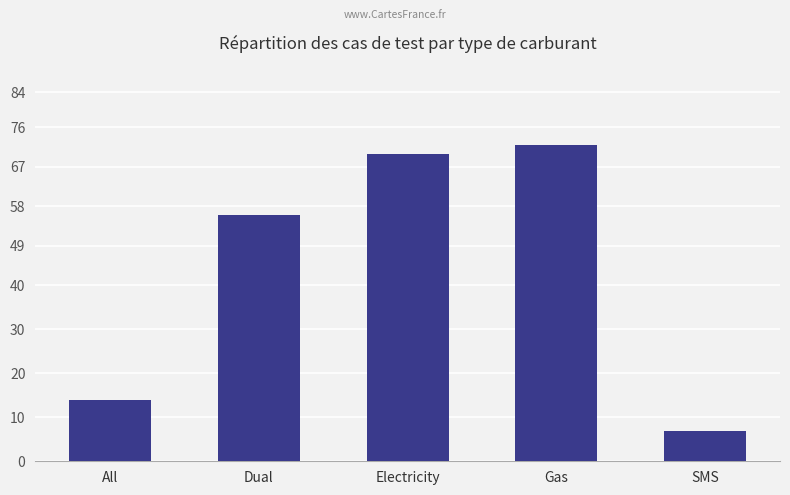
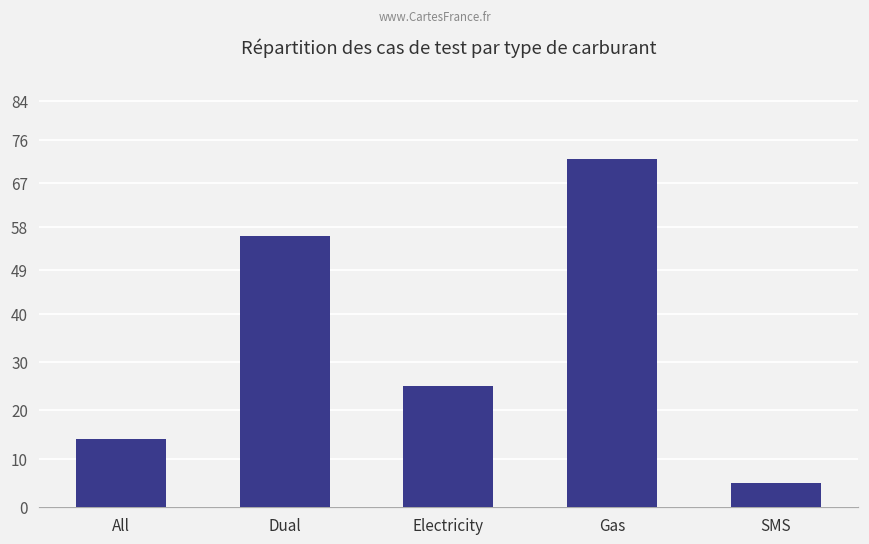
Electricity: 70 -> 25
SMS: 7 -> 5
